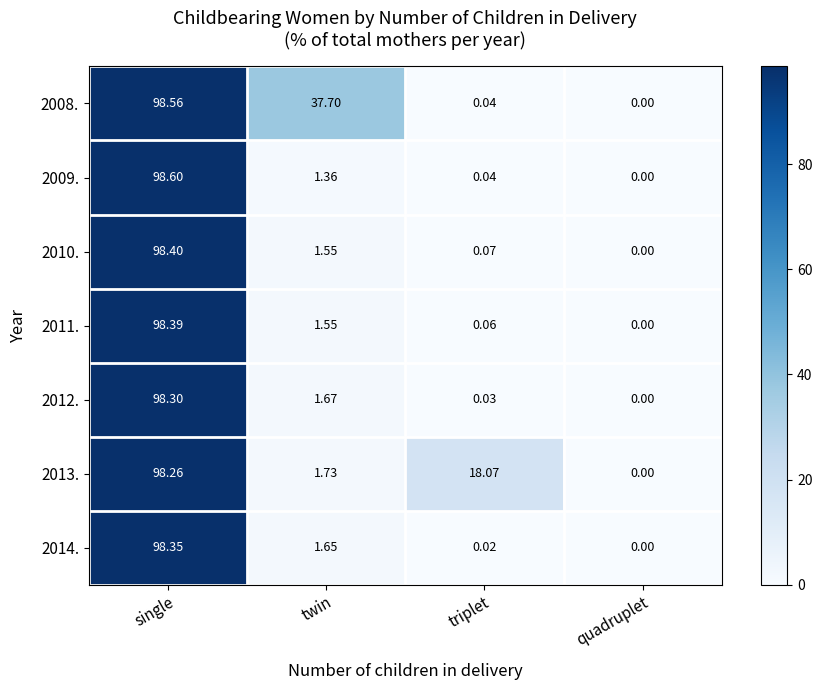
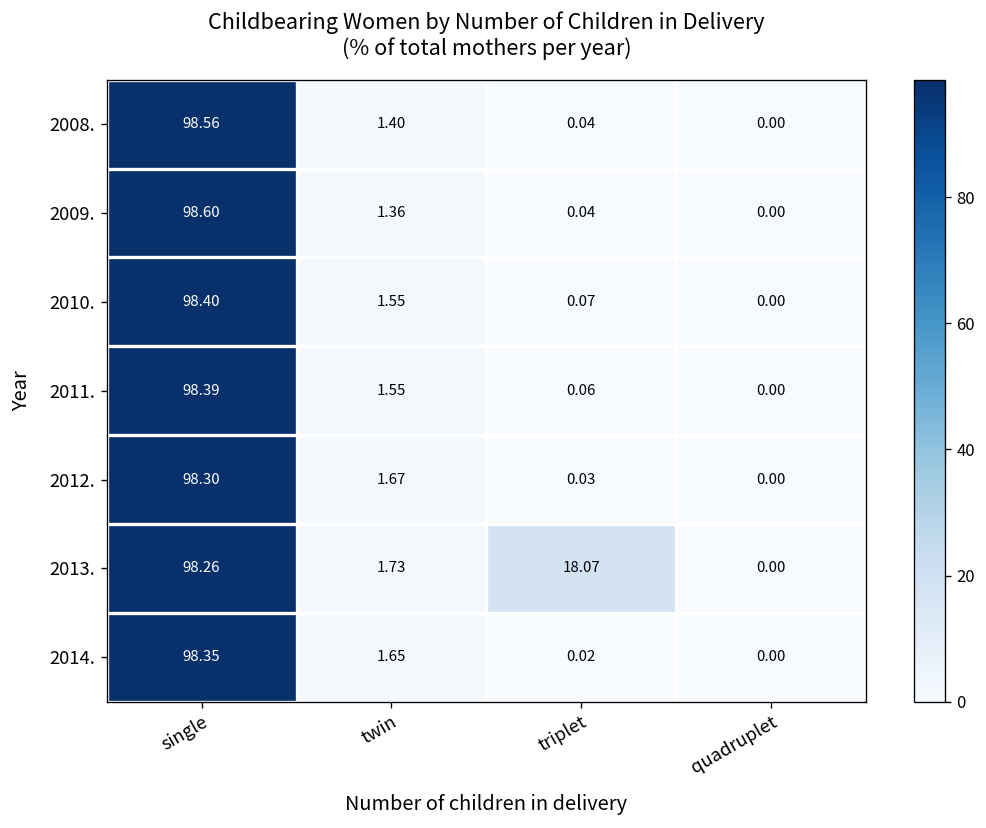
2008., twin: 37.70 -> 1.40
